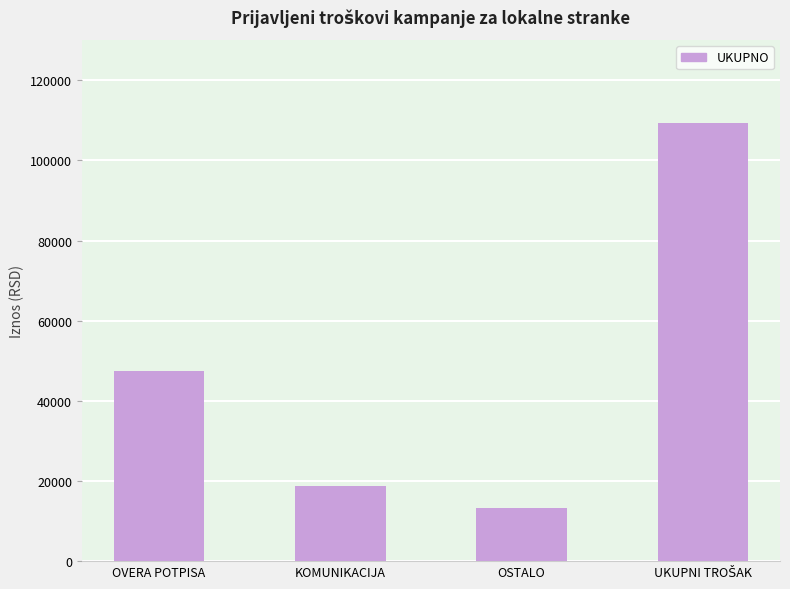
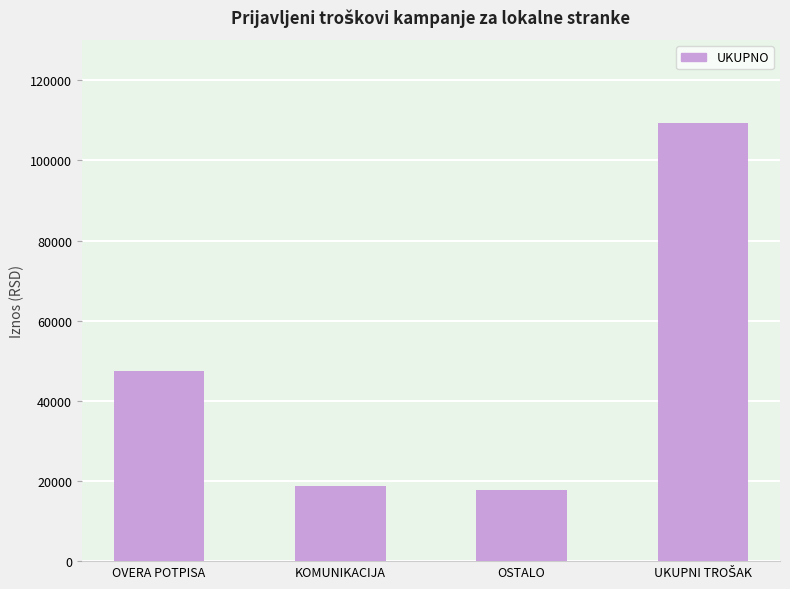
OSTALO: 13000 -> 18000
